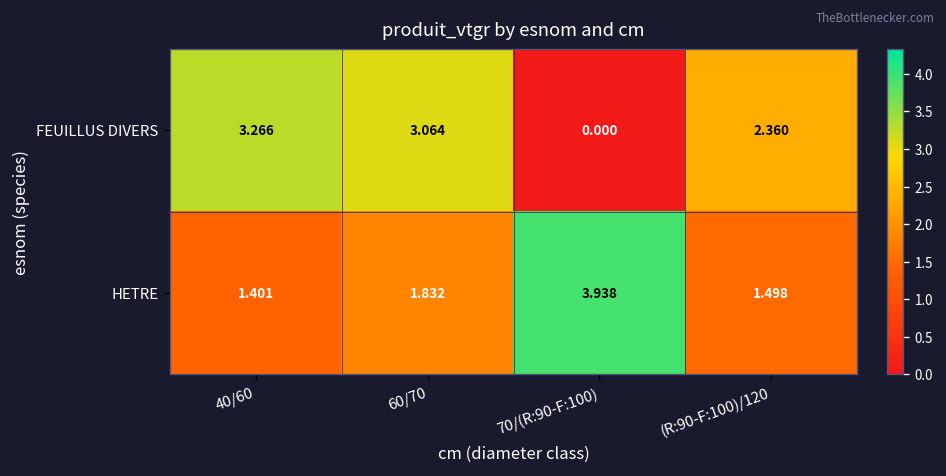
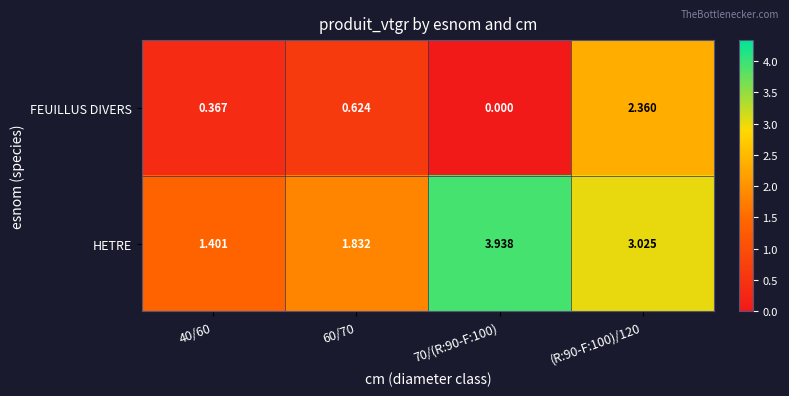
FEUILLUS DIVERS, 40/60: 3.266 -> 0.367
FEUILLUS DIVERS, 60/70: 3.064 -> 0.624
HETRE, (R:90-F:100)/120: 1.498 -> 3.025
